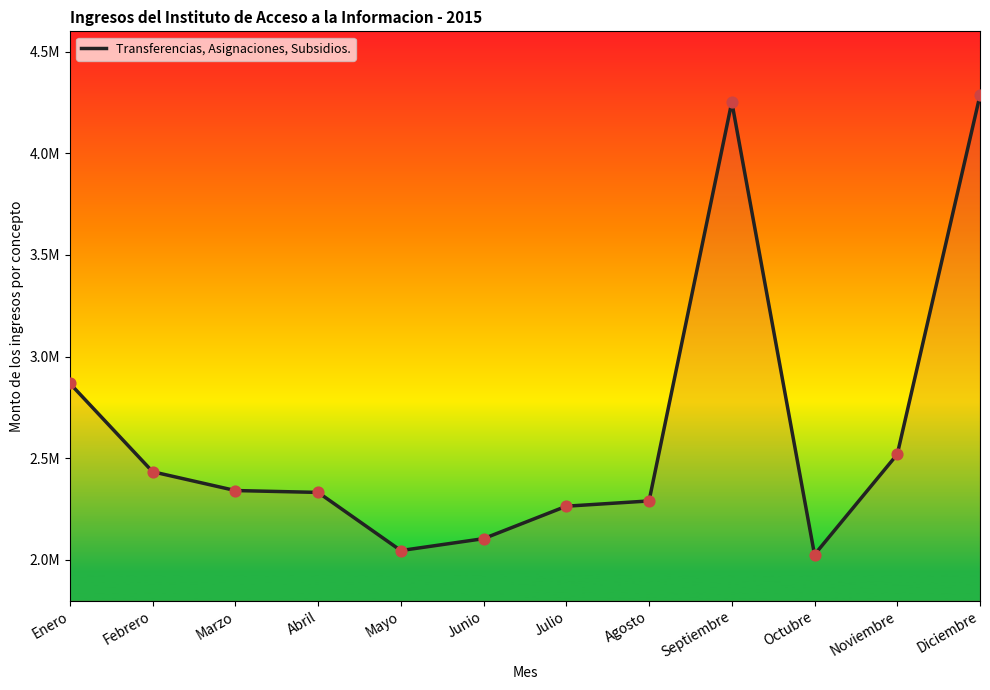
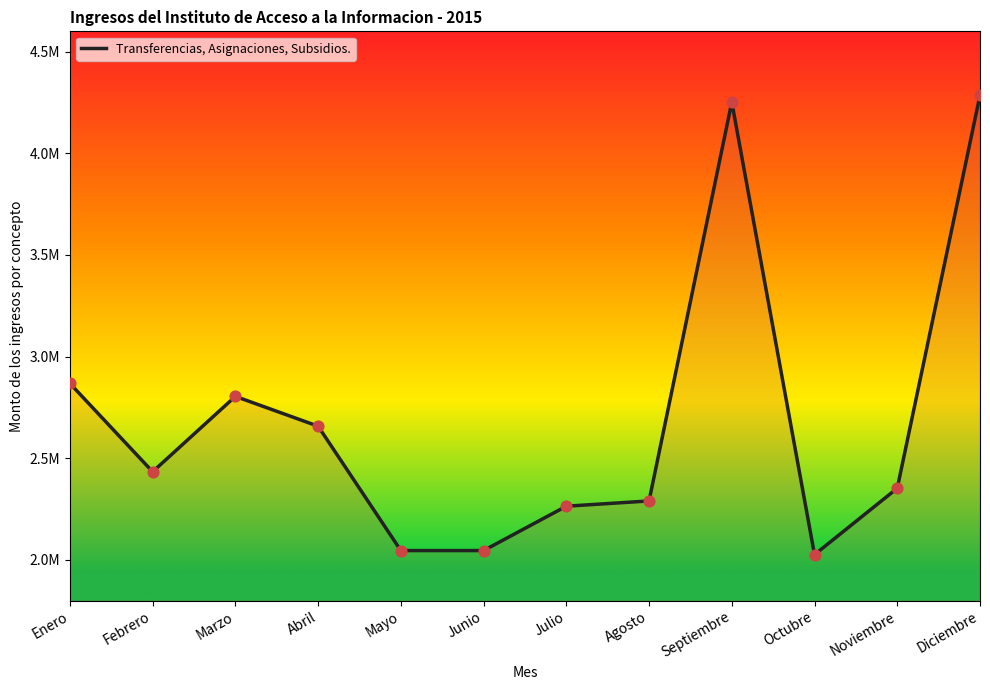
Marzo: 2340000 -> 2800000
Abril: 2330000 -> 2660000
Junio: 2100000 -> 2050000
Noviembre: 2520000 -> 2350000
